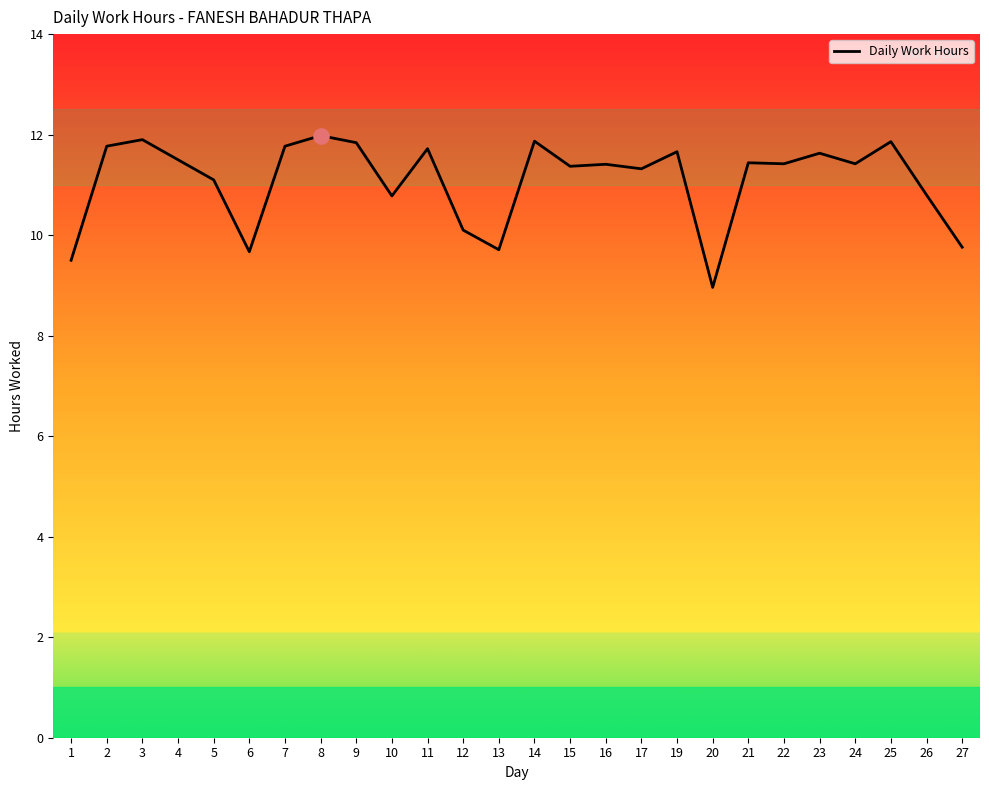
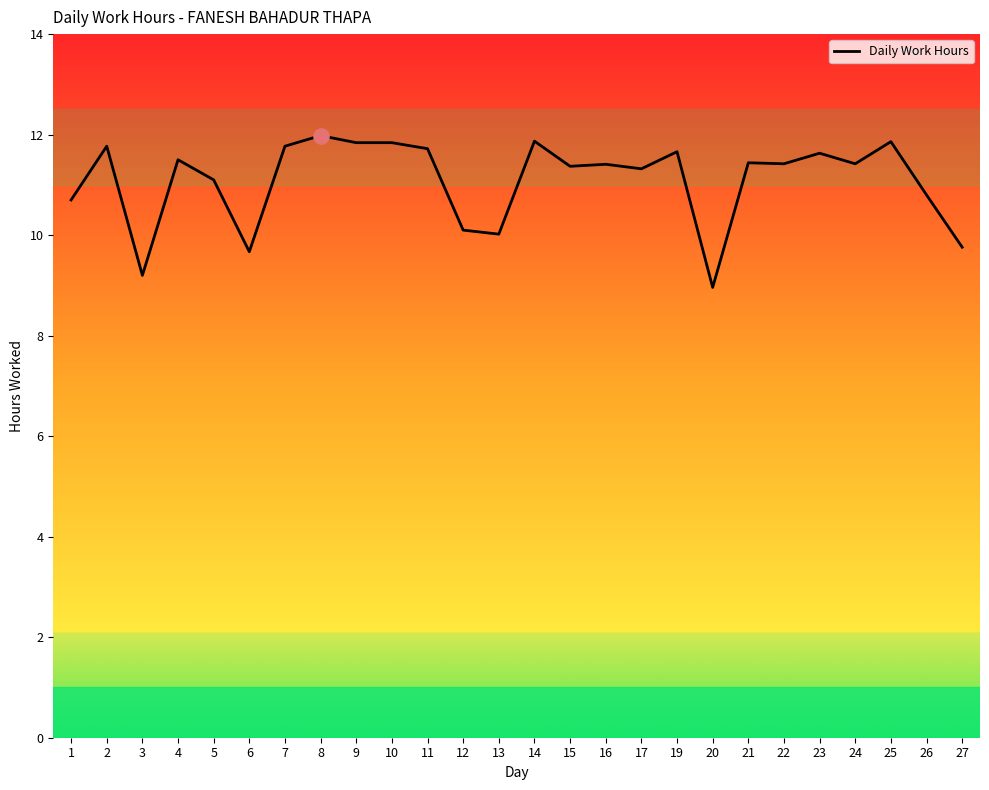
Daily Work Hours, 1: 9.5 -> 10.7
Daily Work Hours, 3: 11.9 -> 9.2
Daily Work Hours, 10: 10.8 -> 11.8
Daily Work Hours, 13: 9.7 -> 10.0
